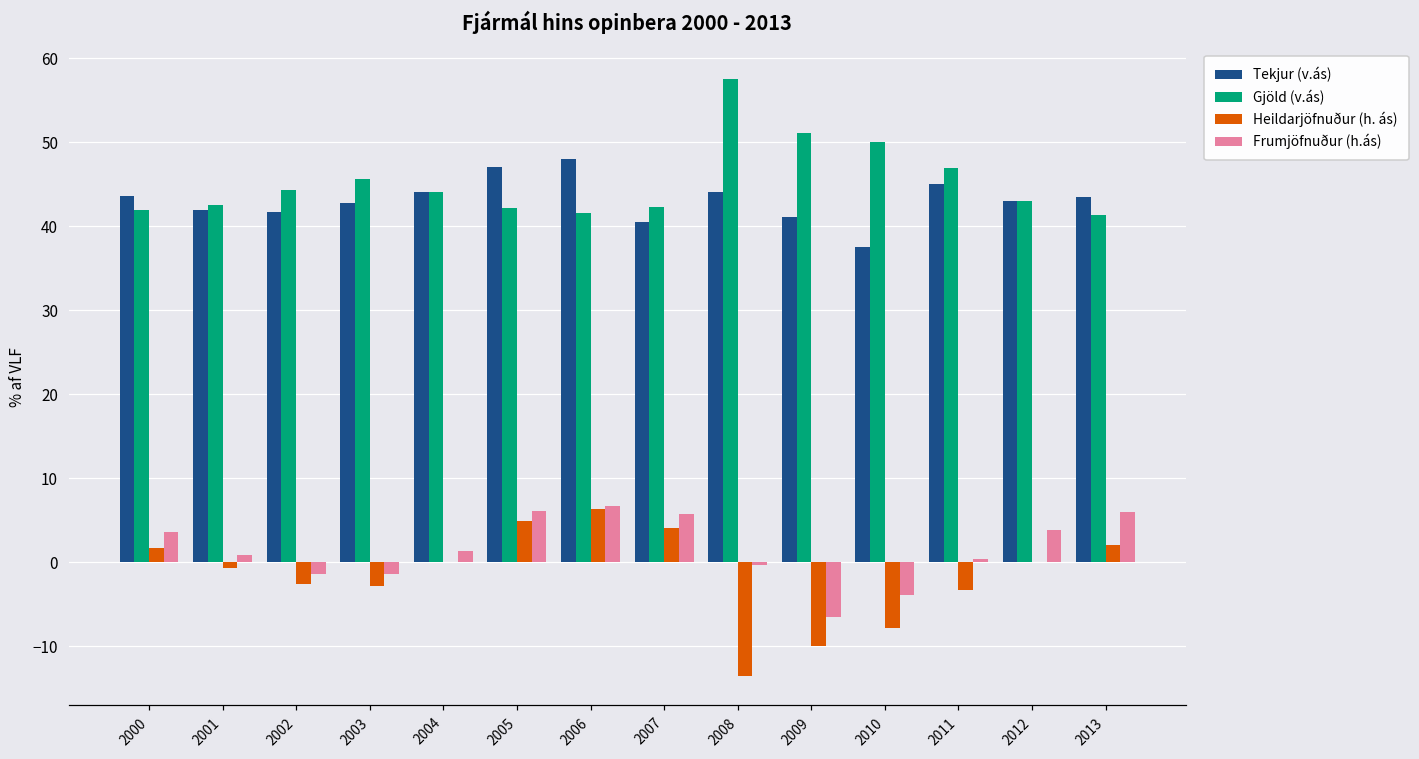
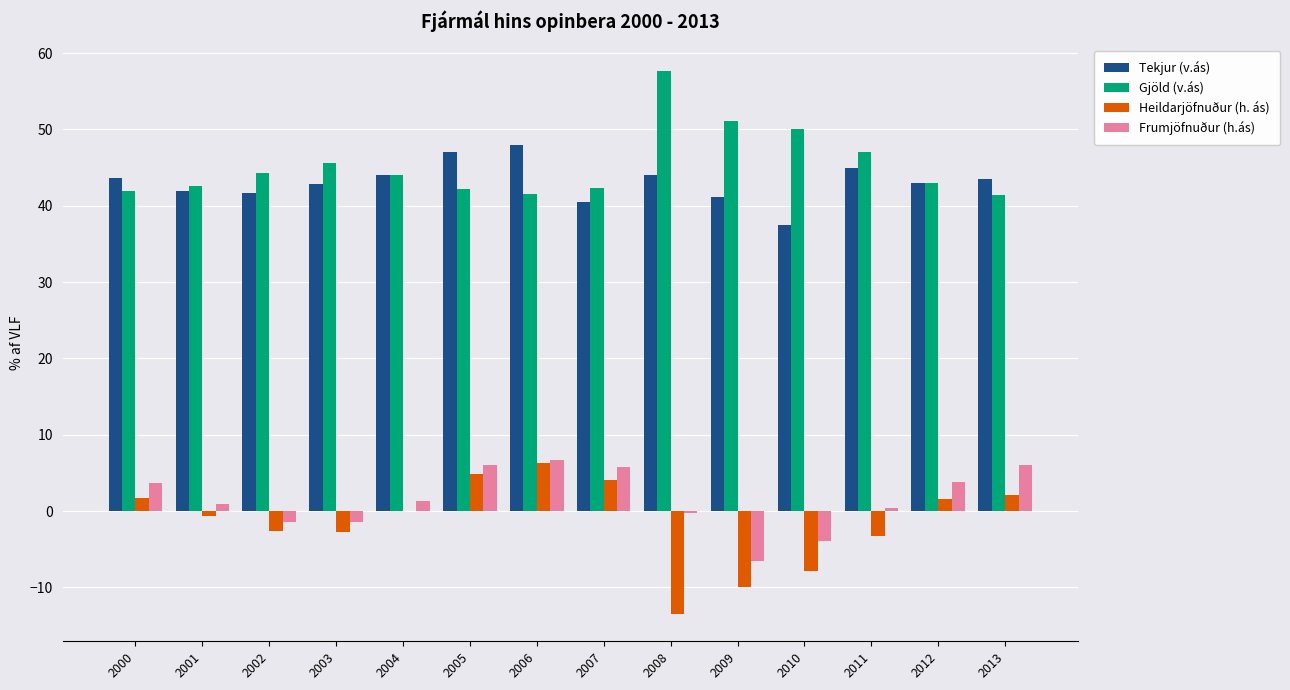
Heildarjöfnuður (h. ás), 2012: 0 -> 2
